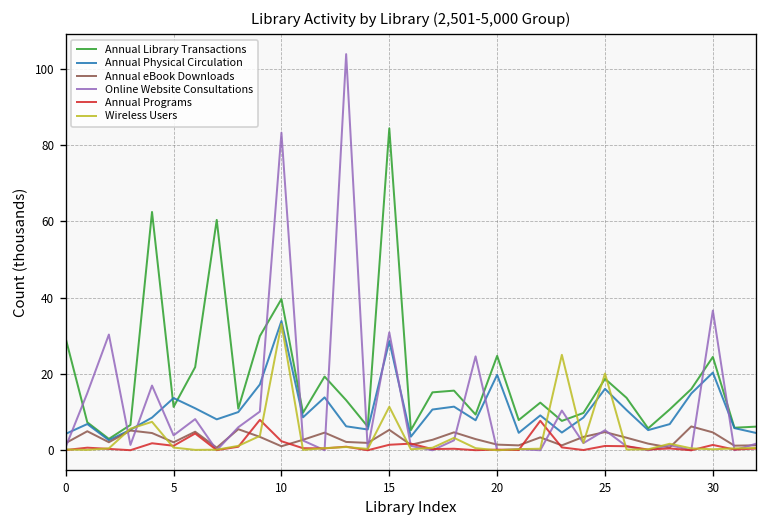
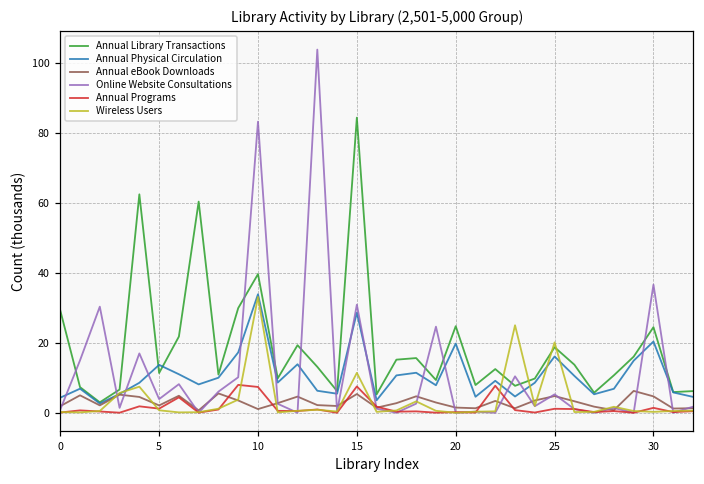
Annual Programs, 10: 2 -> 7
Annual Programs, 15: 1 -> 8
